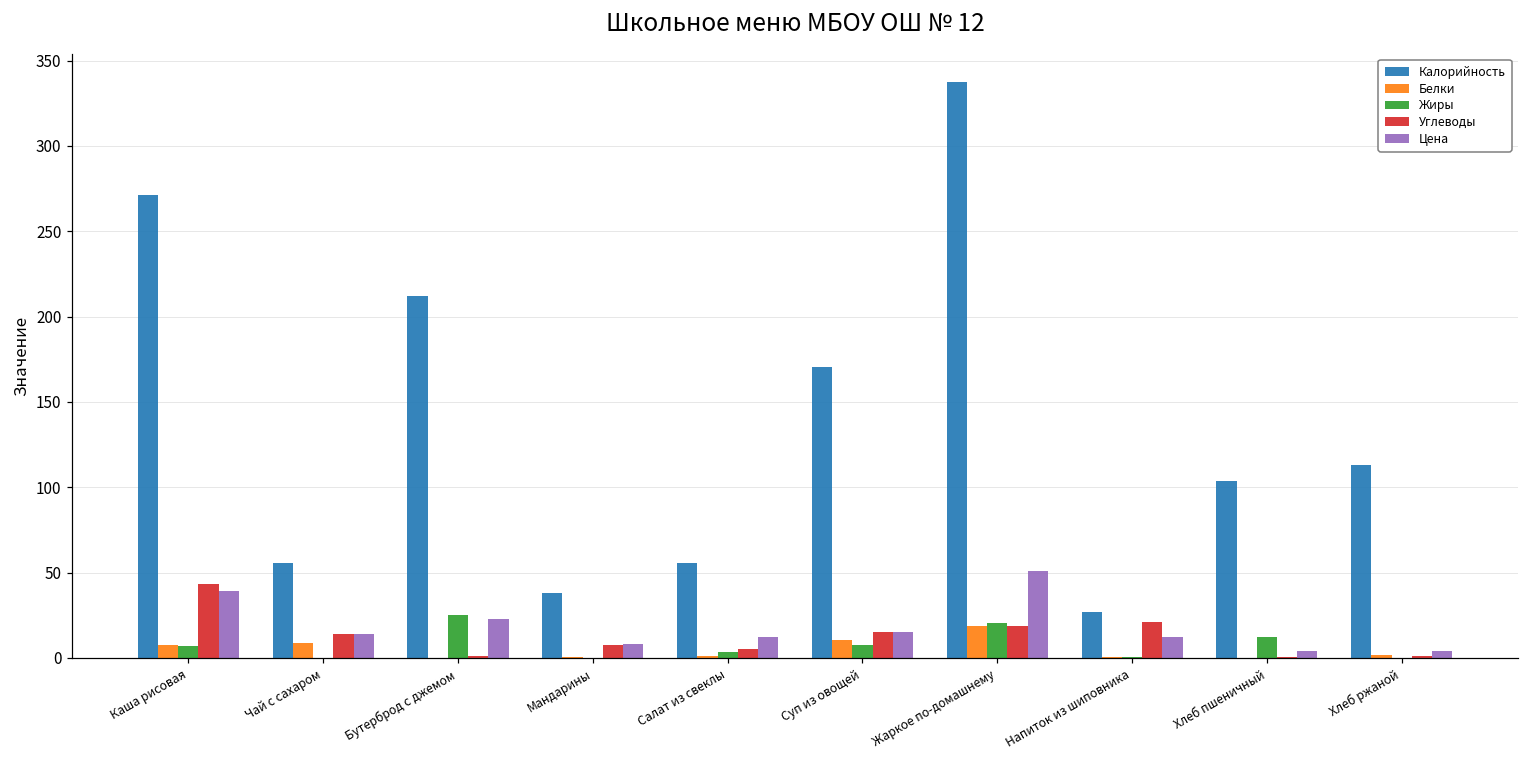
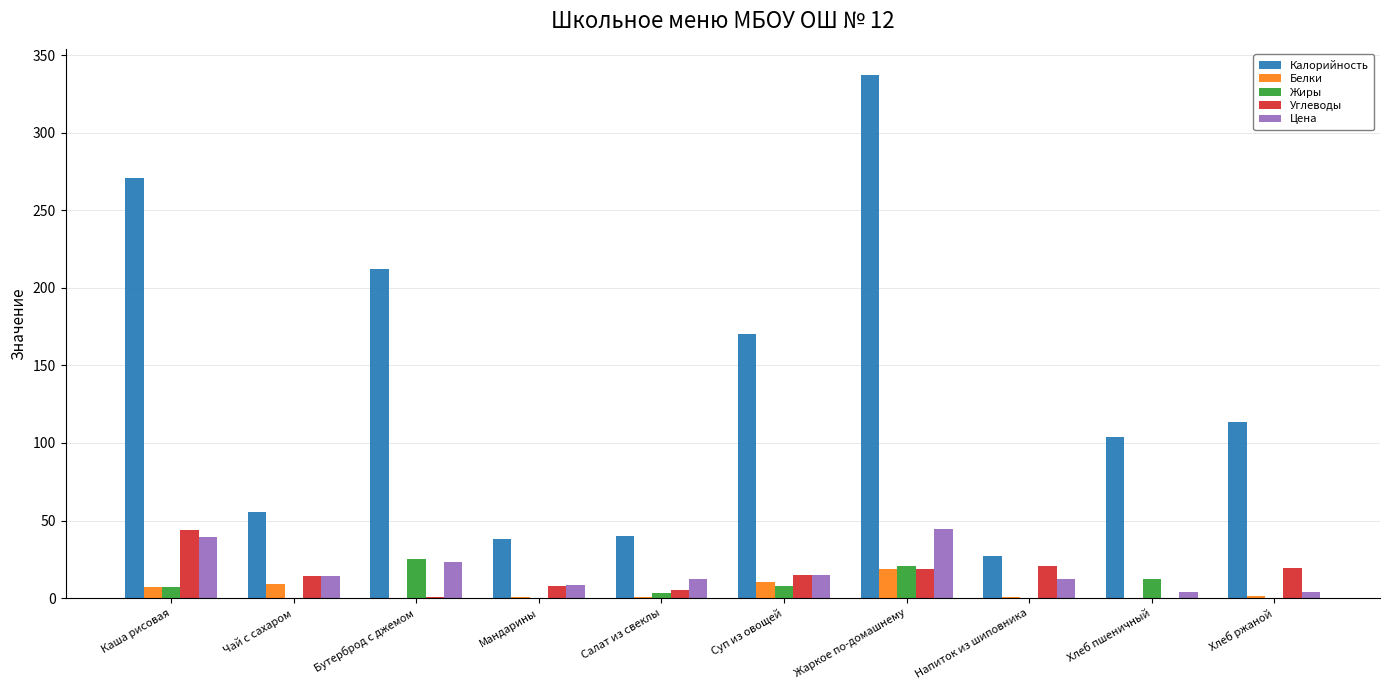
Калорийность, Салат из свеклы: 56 -> 40
Цена, Жаркое по-домашнему: 51 -> 44
Углеводы, Хлеб ржаной: 1 -> 19
